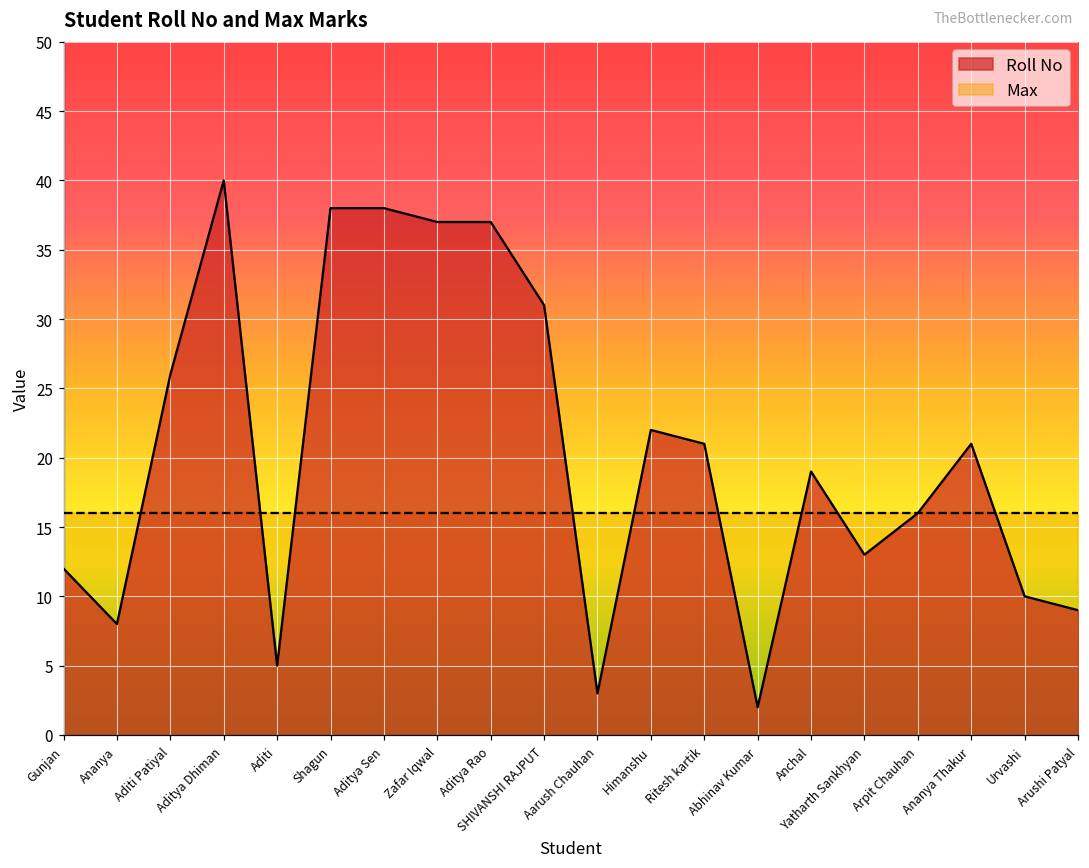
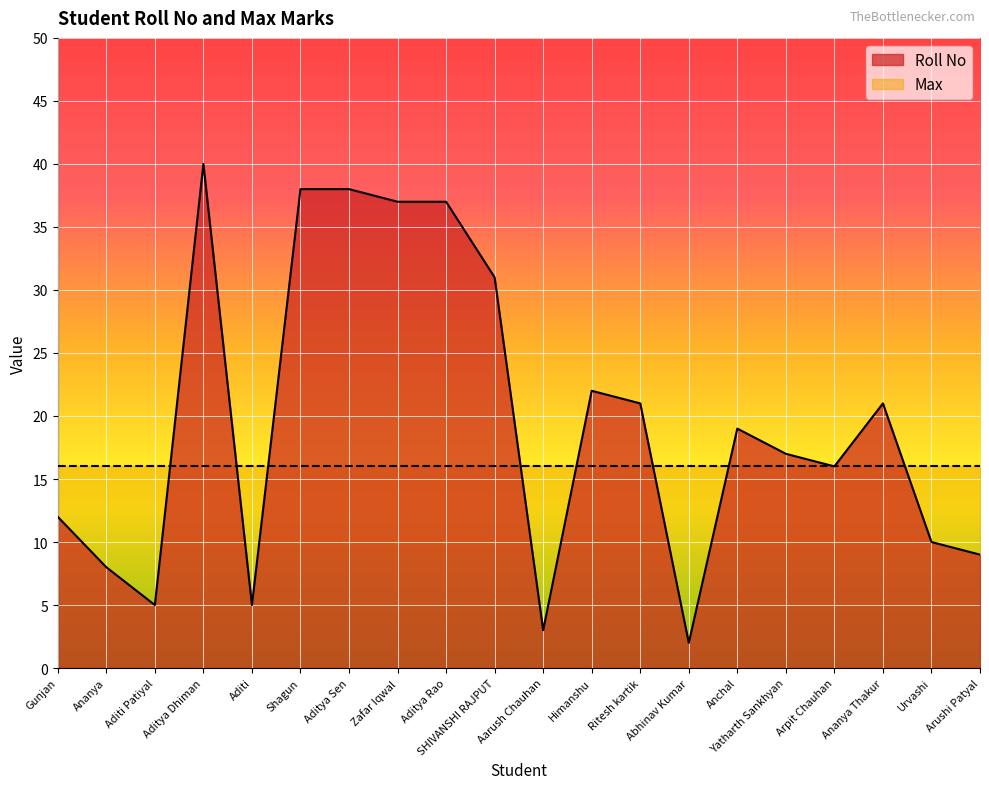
Roll No, Aditi Patiyal: 26 -> 5
Roll No, Yatharth Sankhyan: 13 -> 17
